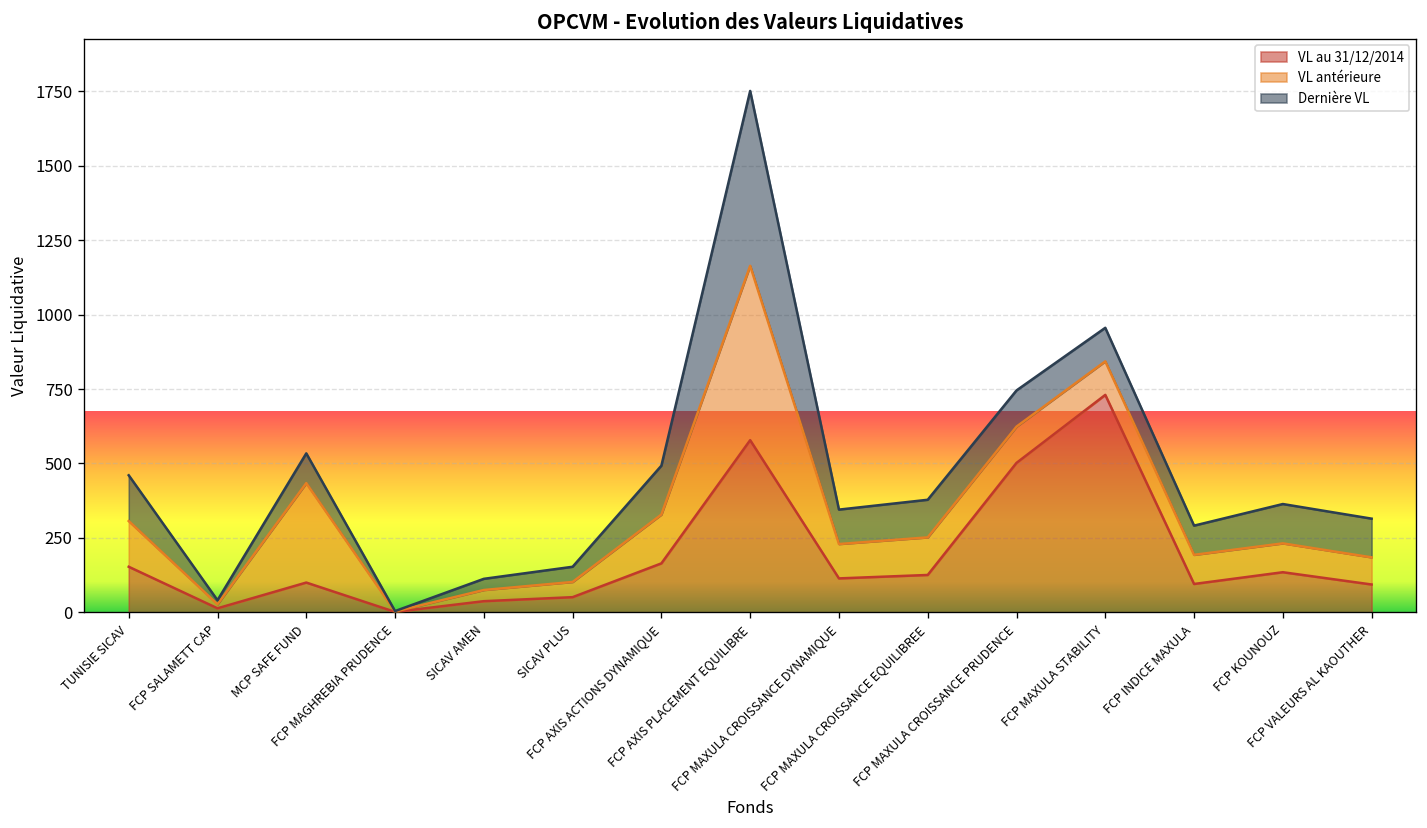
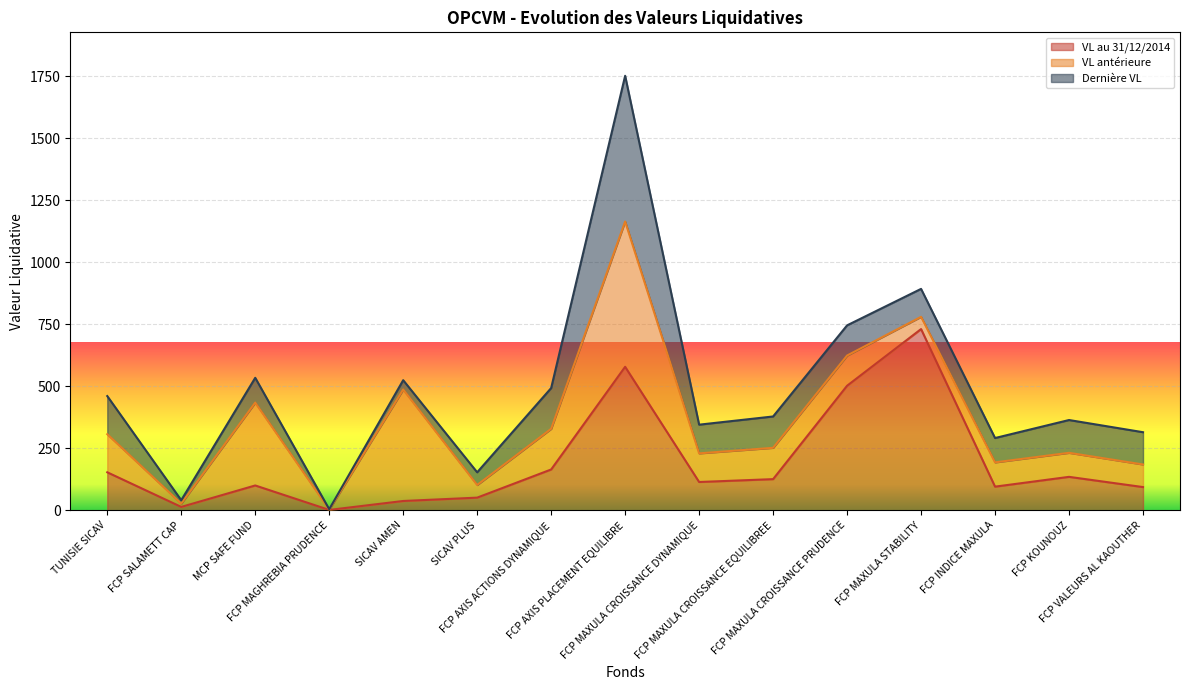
VL antérieure, SICAV AMEN: 40 -> 450
VL antérieure, FCP MAXULA STABILITY: 110 -> 50
